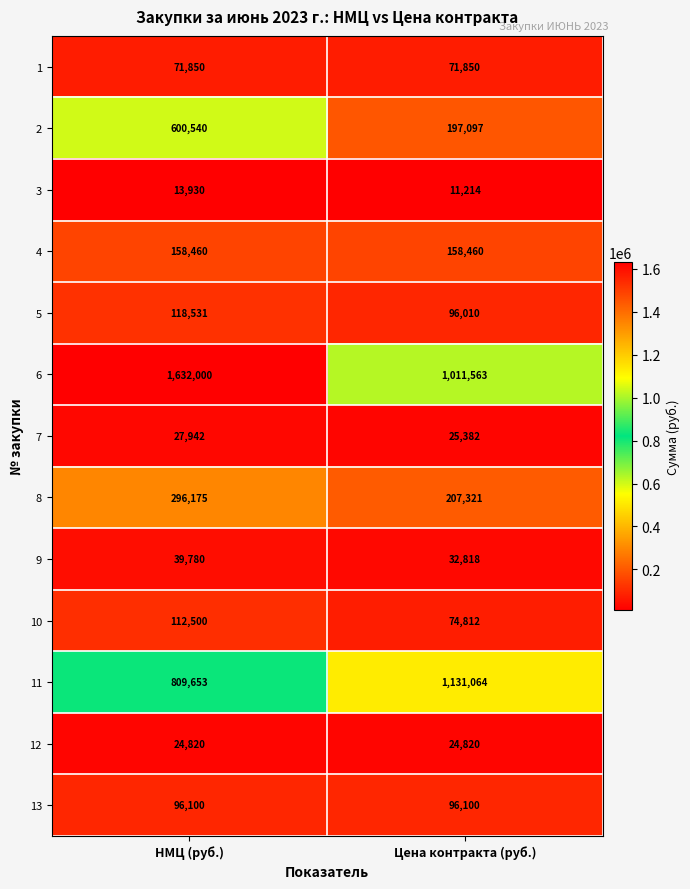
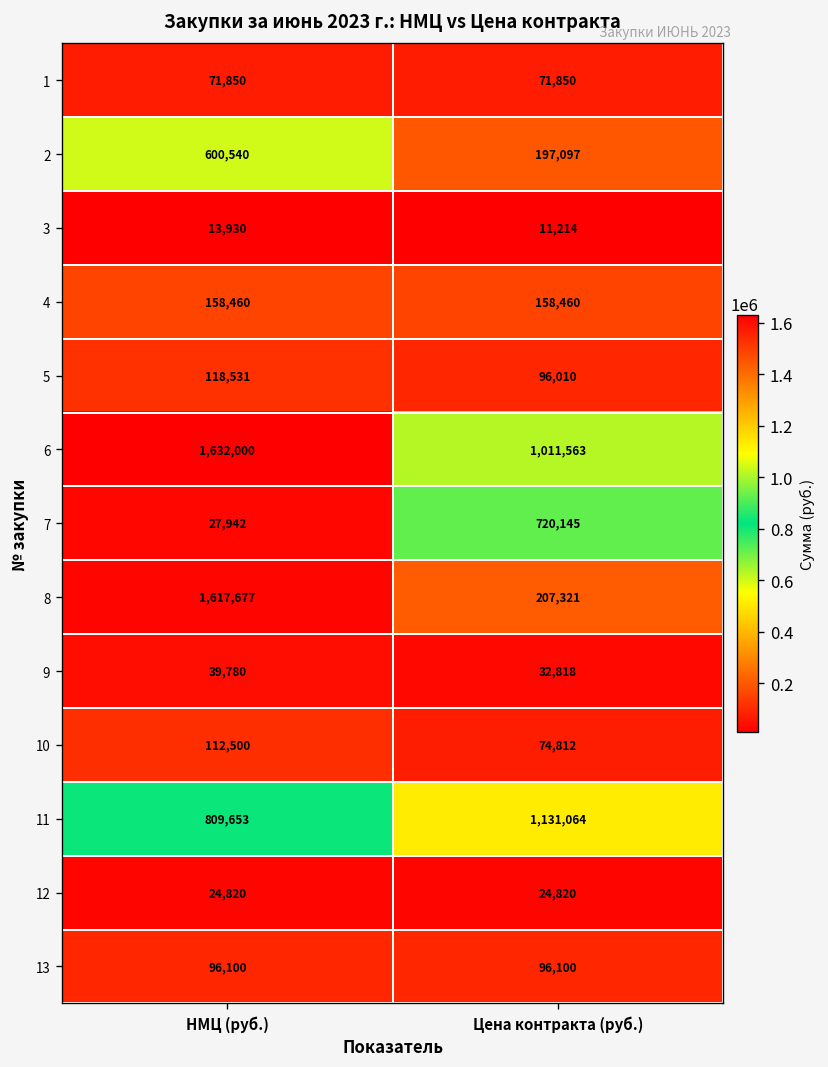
7, Цена контракта (руб.): 25,382 -> 720,145
8, НМЦ (руб.): 296,175 -> 1,617,677
